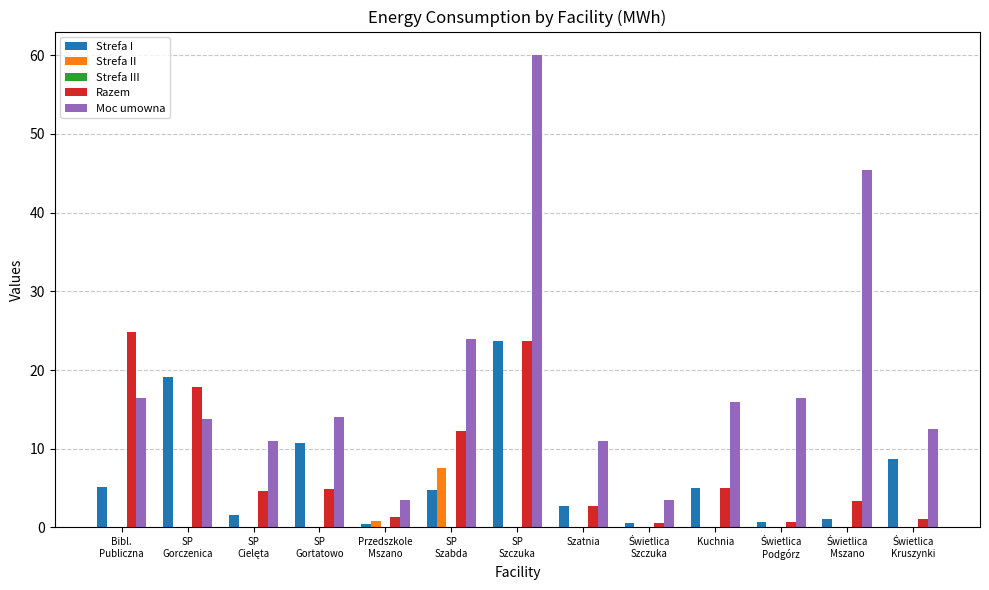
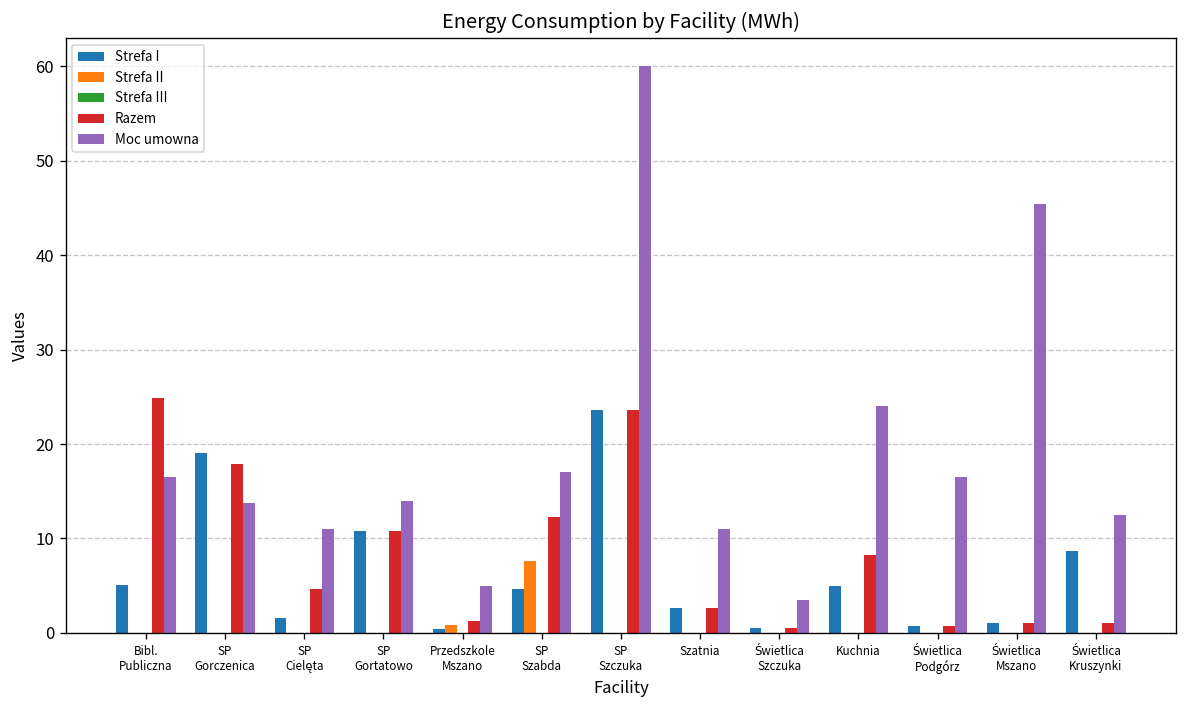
Razem, SP Gortatowo: 5 -> 11
Moc umowna, Przedszkole Mszano: 4 -> 5
Moc umowna, SP Szabda: 24 -> 17
Razem, Kuchnia: 5 -> 8
Moc umowna, Kuchnia: 16 -> 24
Razem, Świetlica Mszano: 3 -> 1
